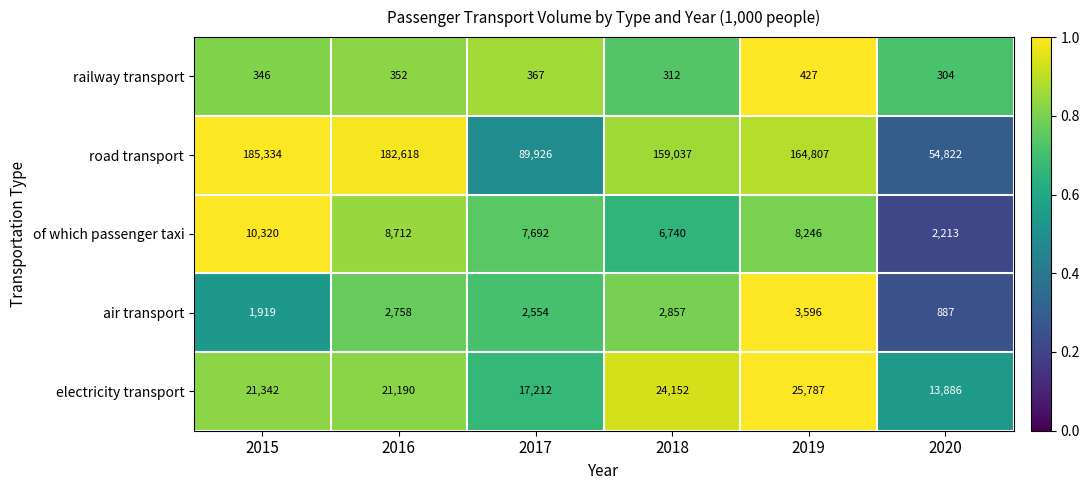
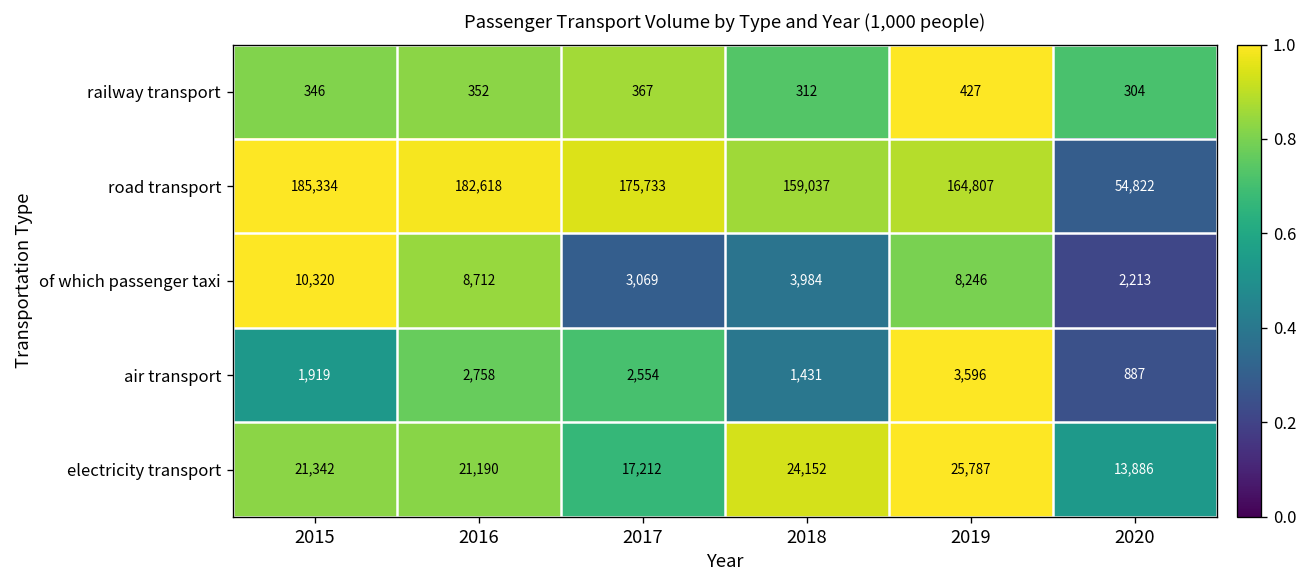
road transport, 2017: 89,926 -> 175,733
of which passenger taxi, 2017: 7,692 -> 3,069
of which passenger taxi, 2018: 6,740 -> 3,984
air transport, 2018: 2,857 -> 1,431
